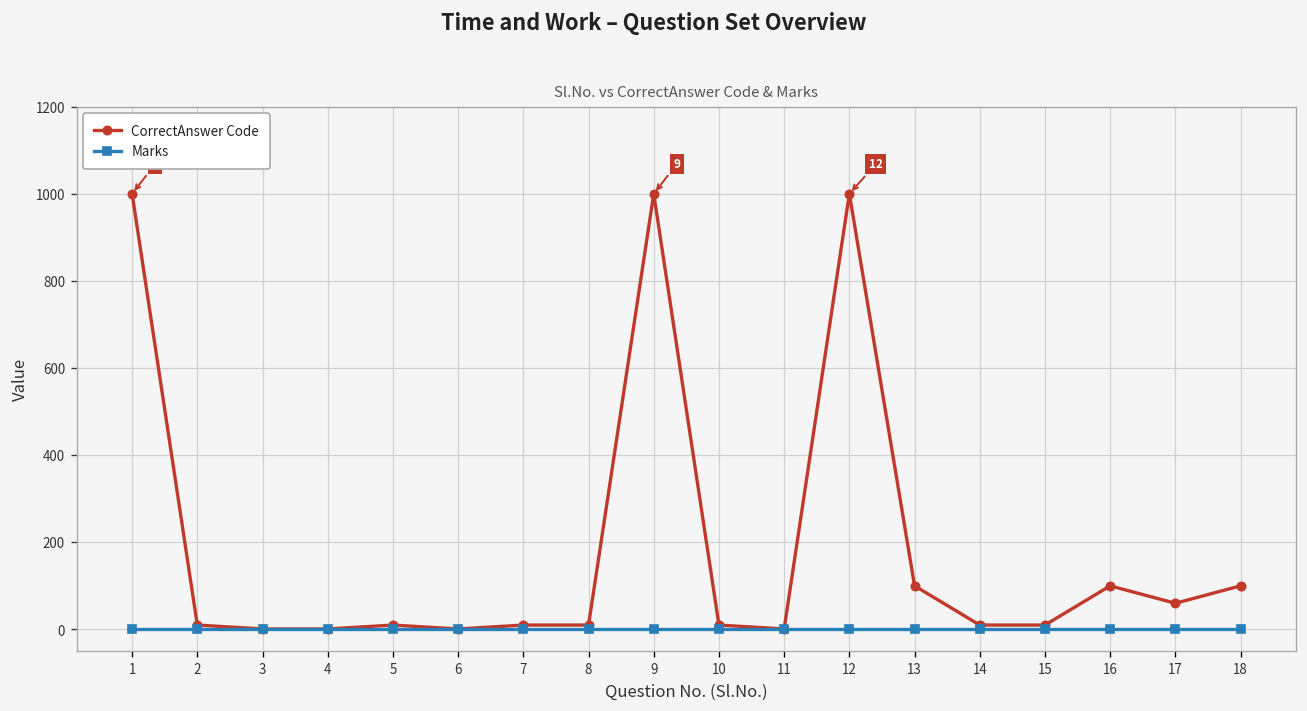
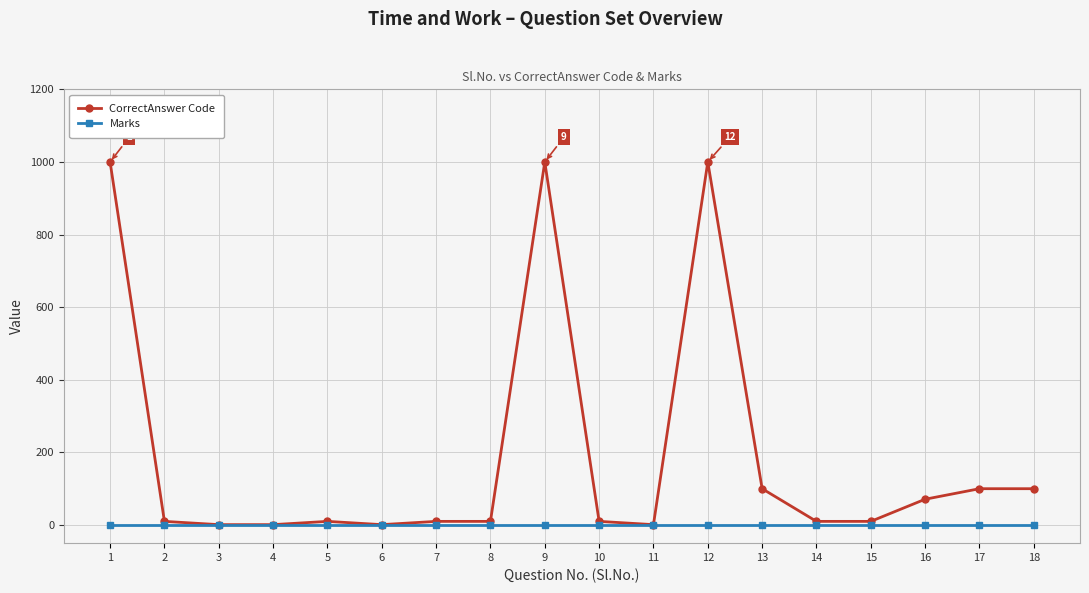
CorrectAnswer Code, 16: 100 -> 70
CorrectAnswer Code, 17: 60 -> 100
